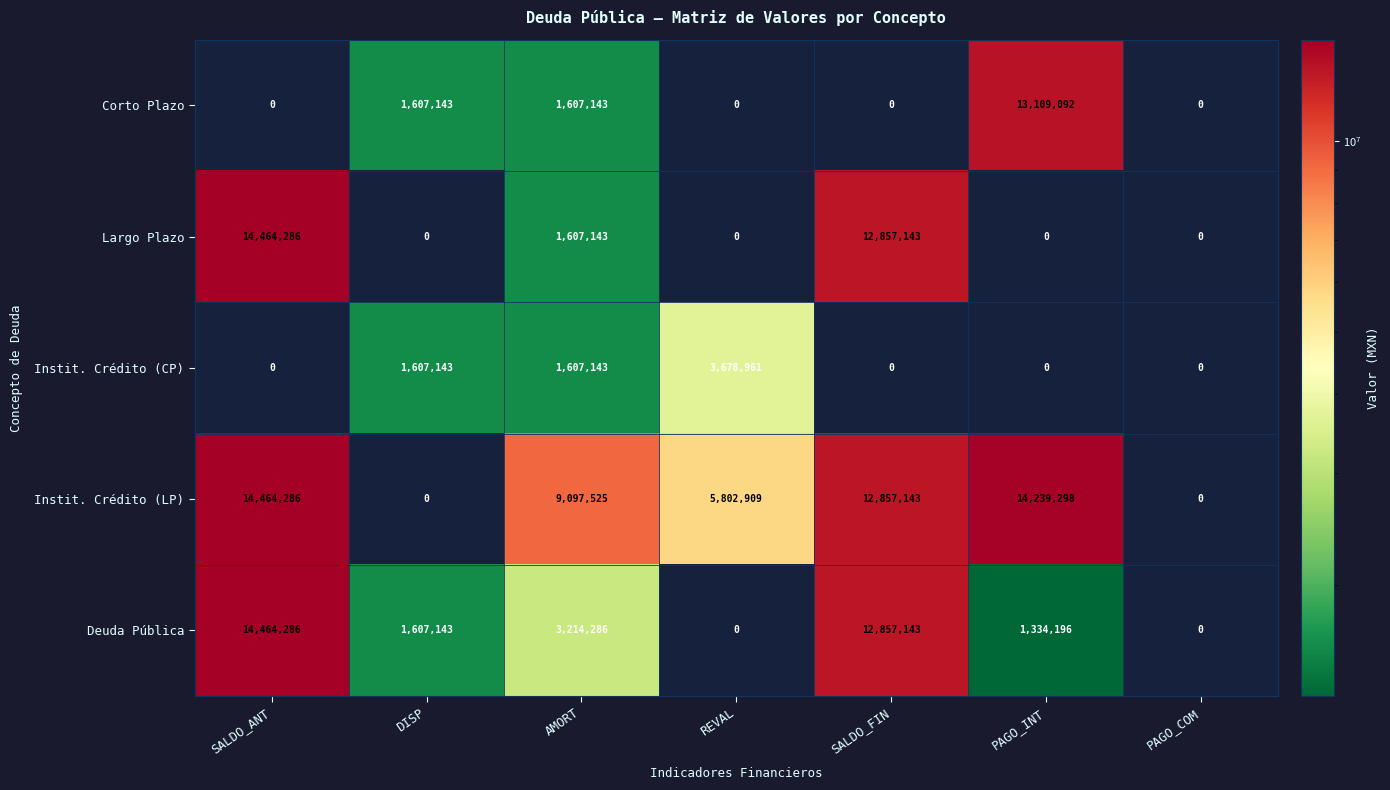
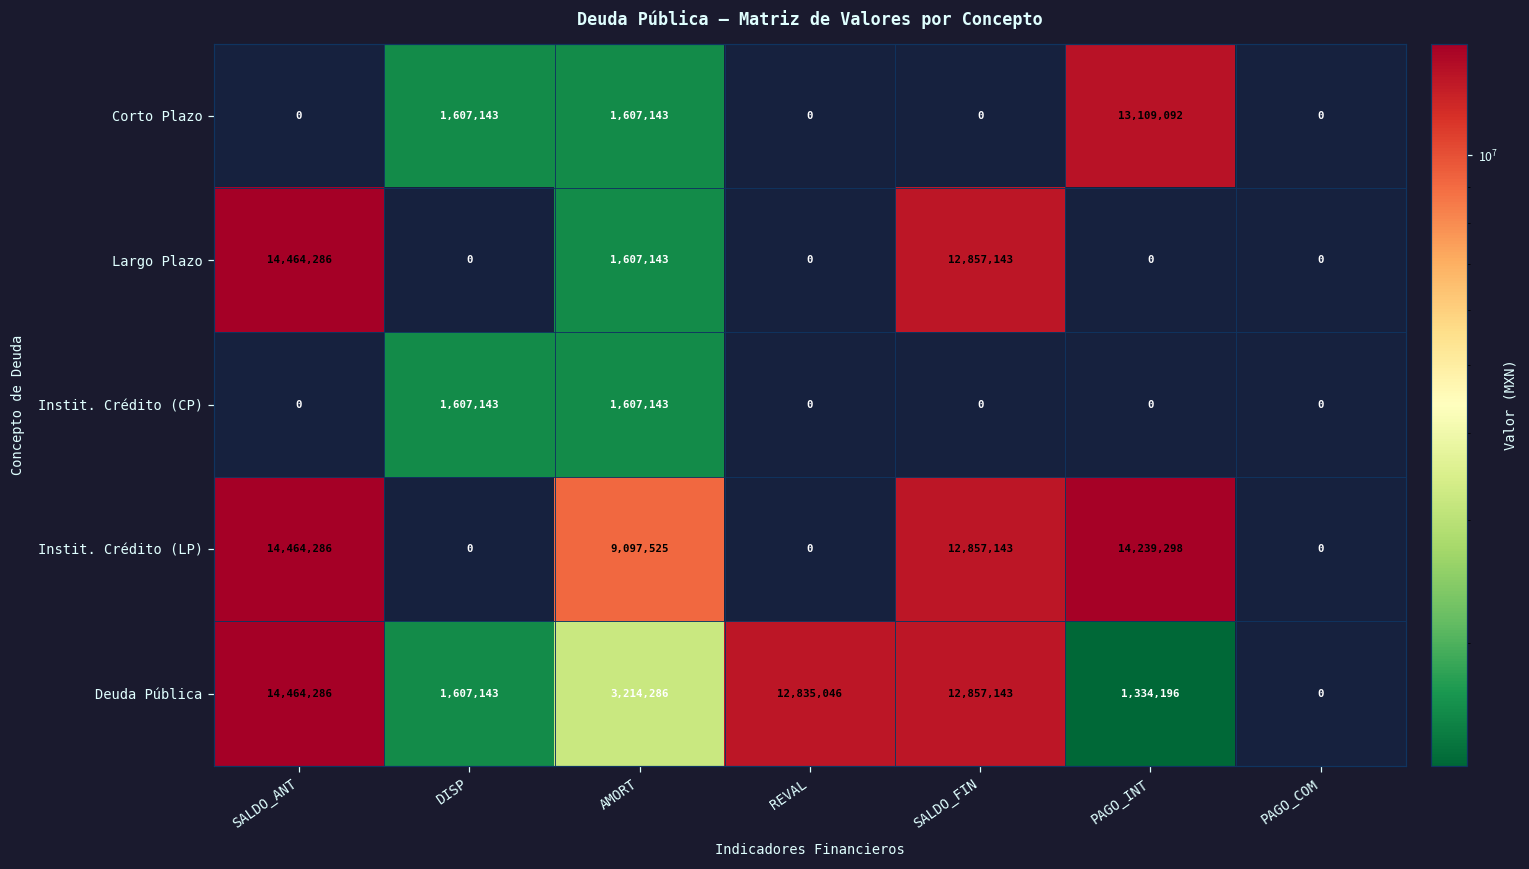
Instit. Crédito (CP), REVAL: 3,678,961 -> 0
Instit. Crédito (LP), REVAL: 5,802,909 -> 0
Deuda Pública, REVAL: 0 -> 12,835,046
